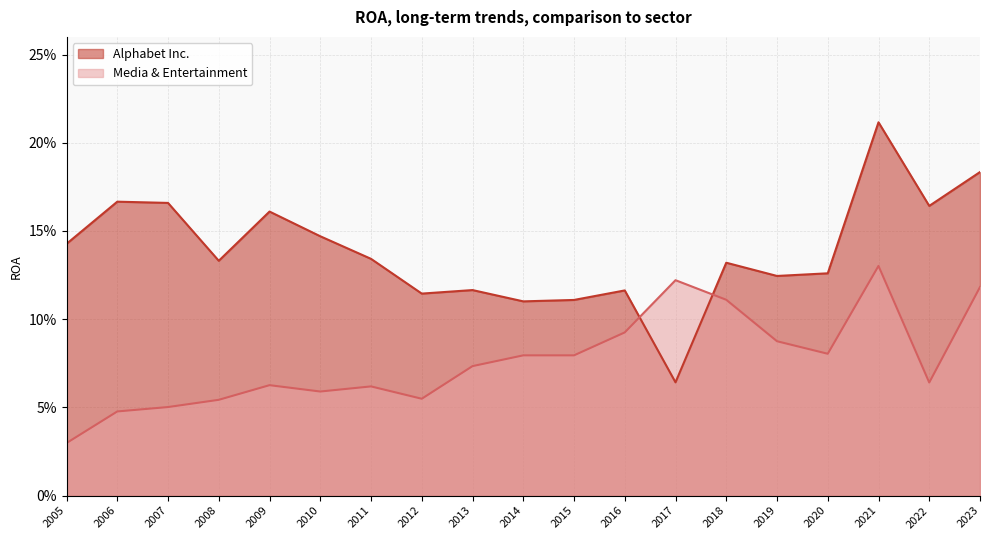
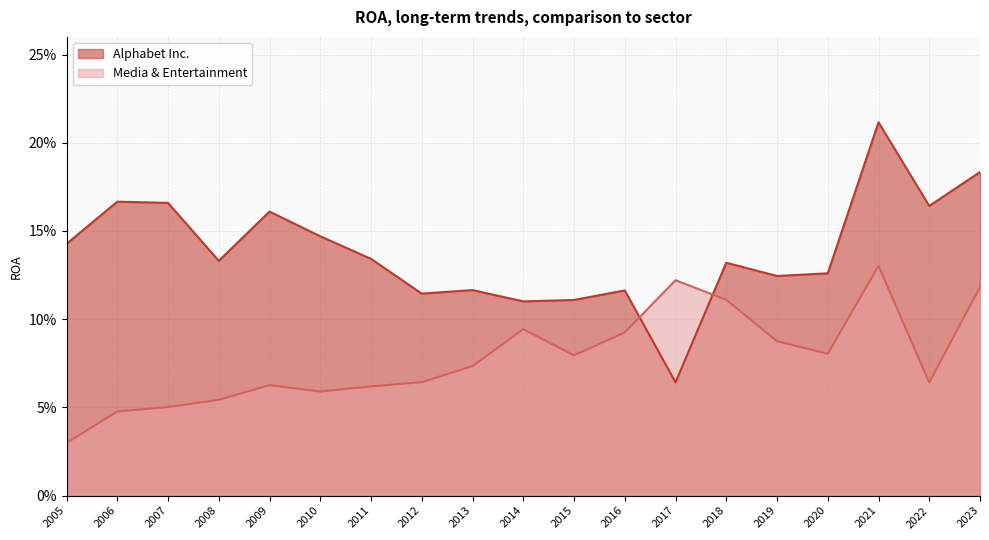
Media & Entertainment, 2012: 5.5% -> 6.4%
Media & Entertainment, 2014: 8.0% -> 9.4%
